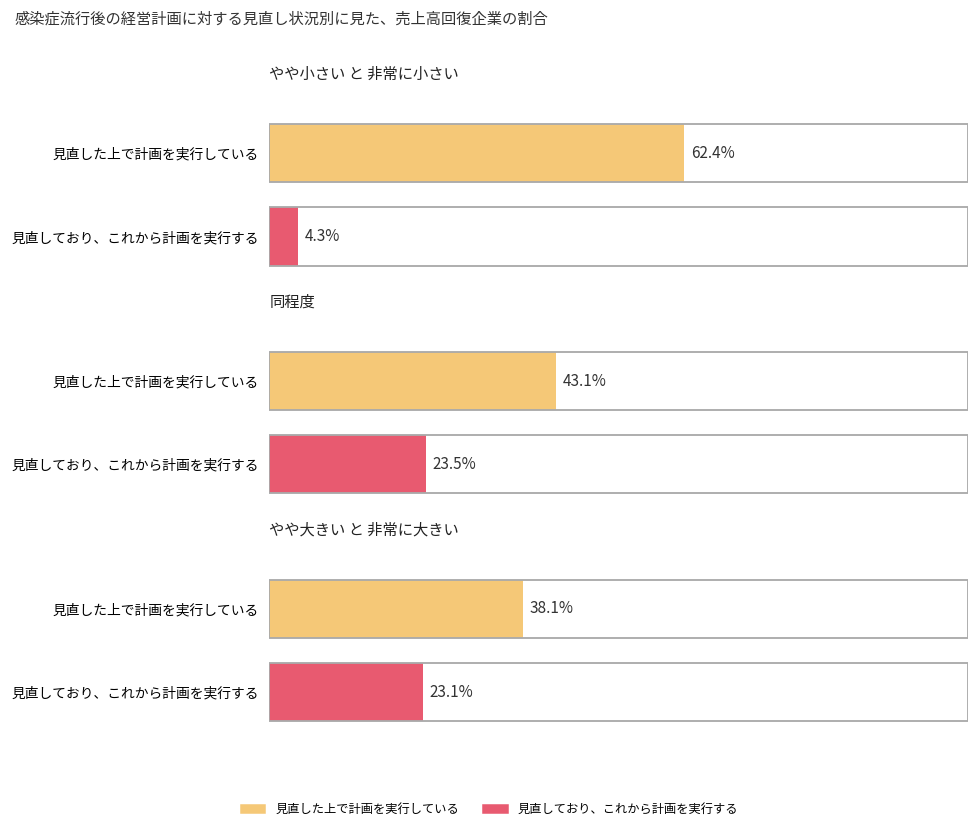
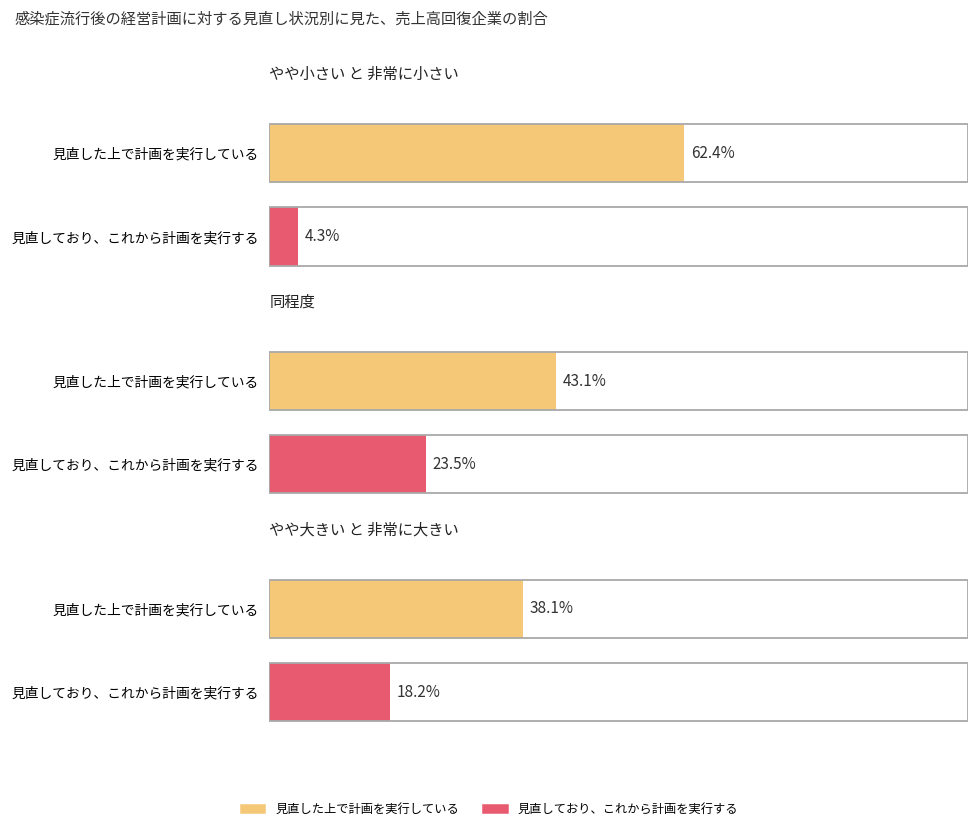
やや大きい と 非常に大きい, 見直しており、これから計画を実行する: 23.1% -> 18.2%
